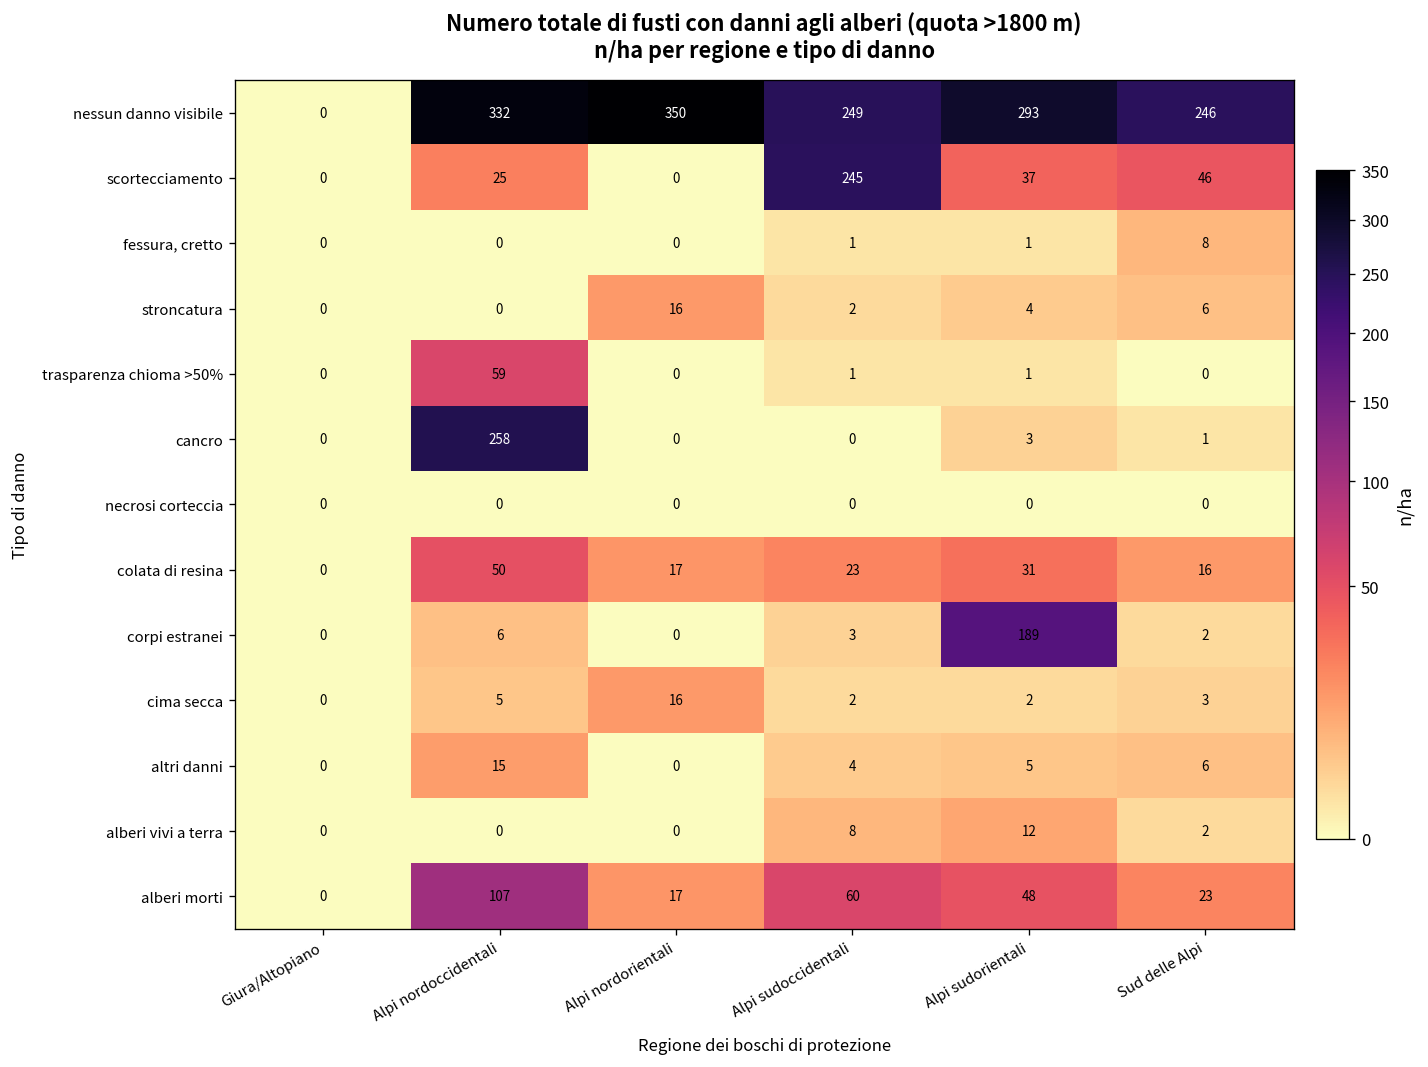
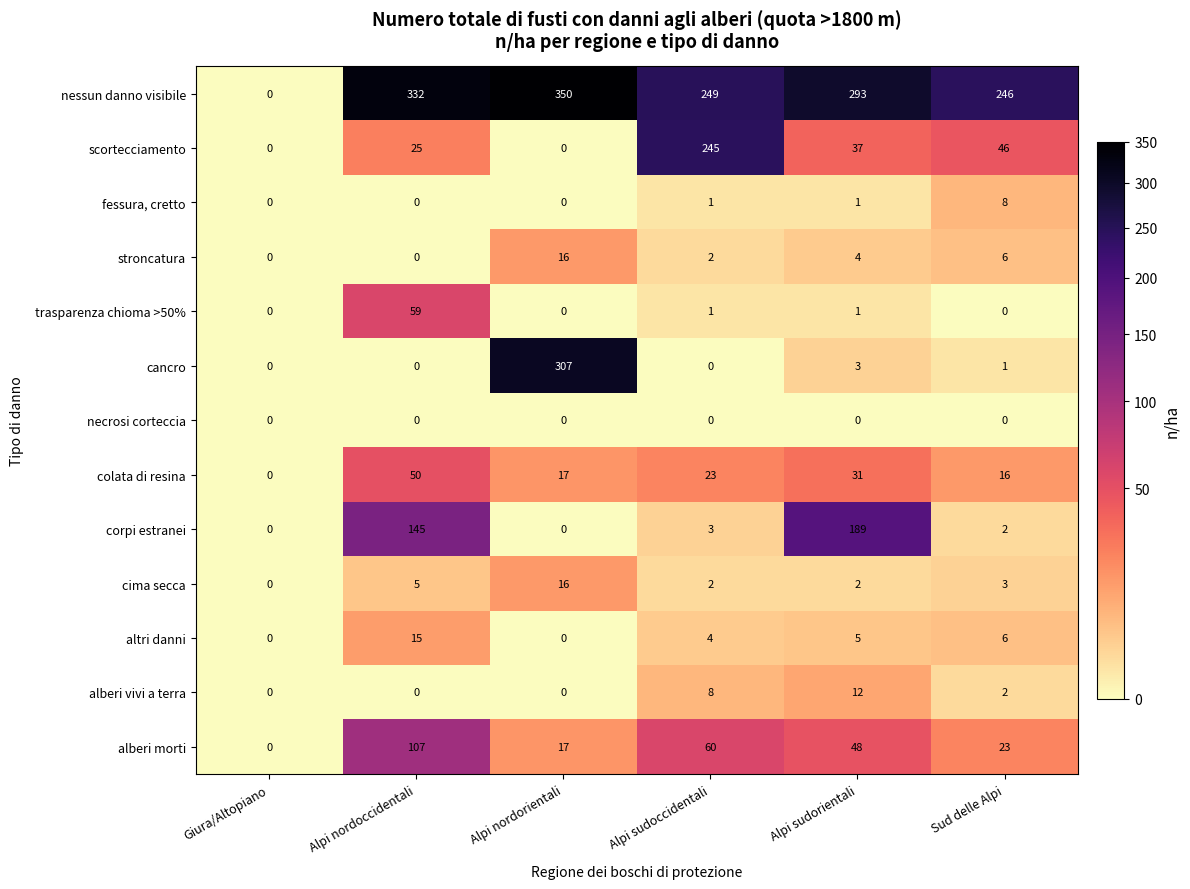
cancro, Alpi nordoccidentali: 258 -> 0
cancro, Alpi nordorientali: 0 -> 307
corpi estranei, Alpi nordoccidentali: 6 -> 145
